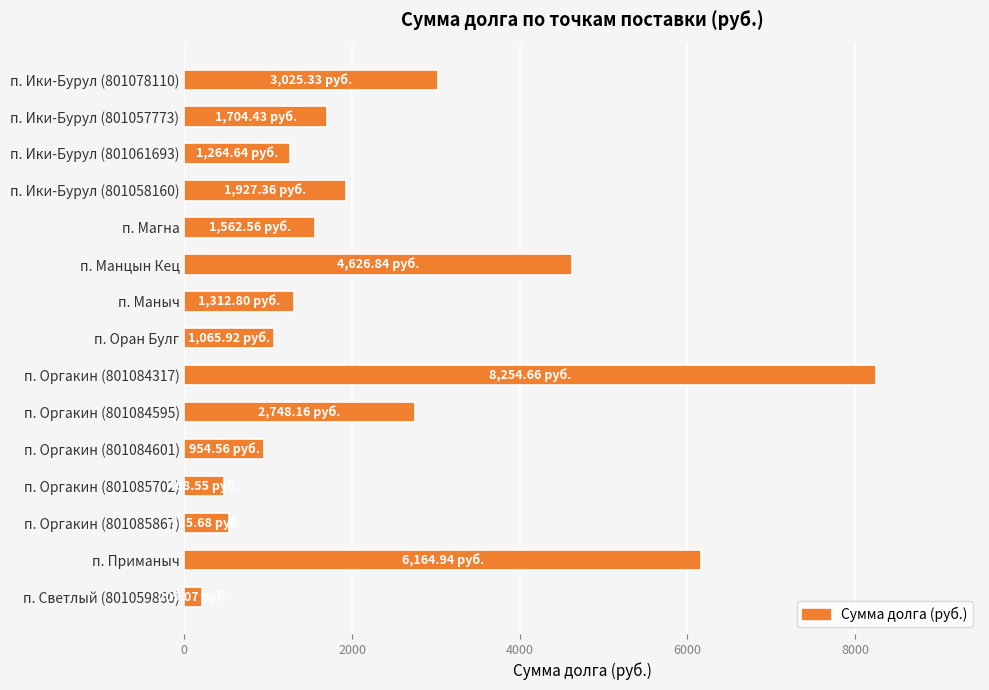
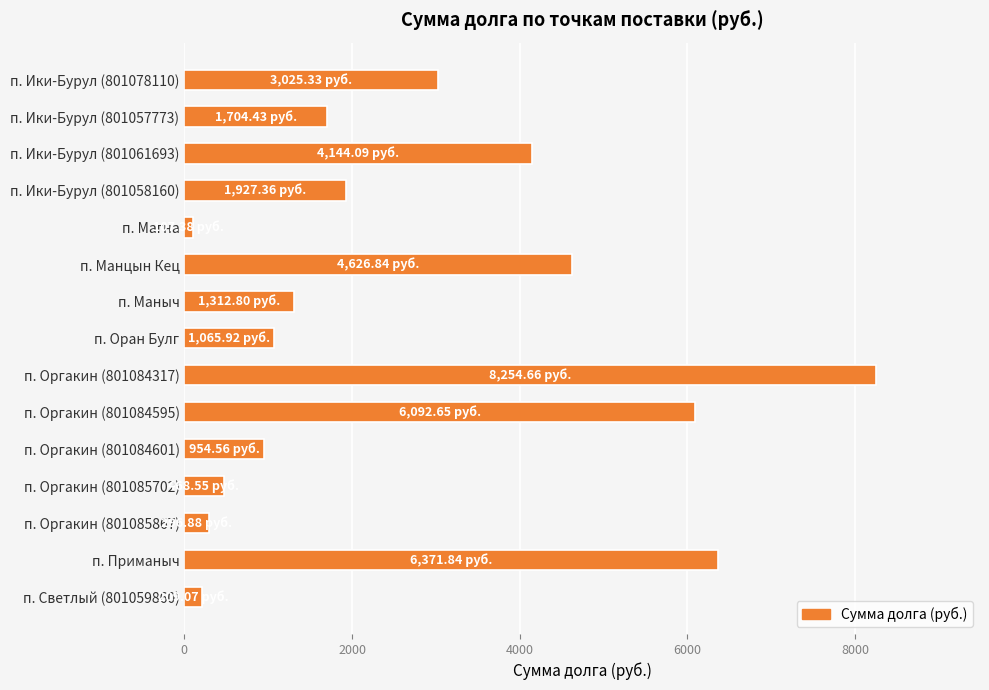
п. Ики-Бурул (801061693): 1,264.64 -> 4,144.09
п. Магна: 1600 -> 100
п. Оргакин (801084595): 2,748.16 -> 6,092.65
п. Оргакин (801085867): 500 -> 300
п. Приманыч: 6,164.94 -> 6,371.84
